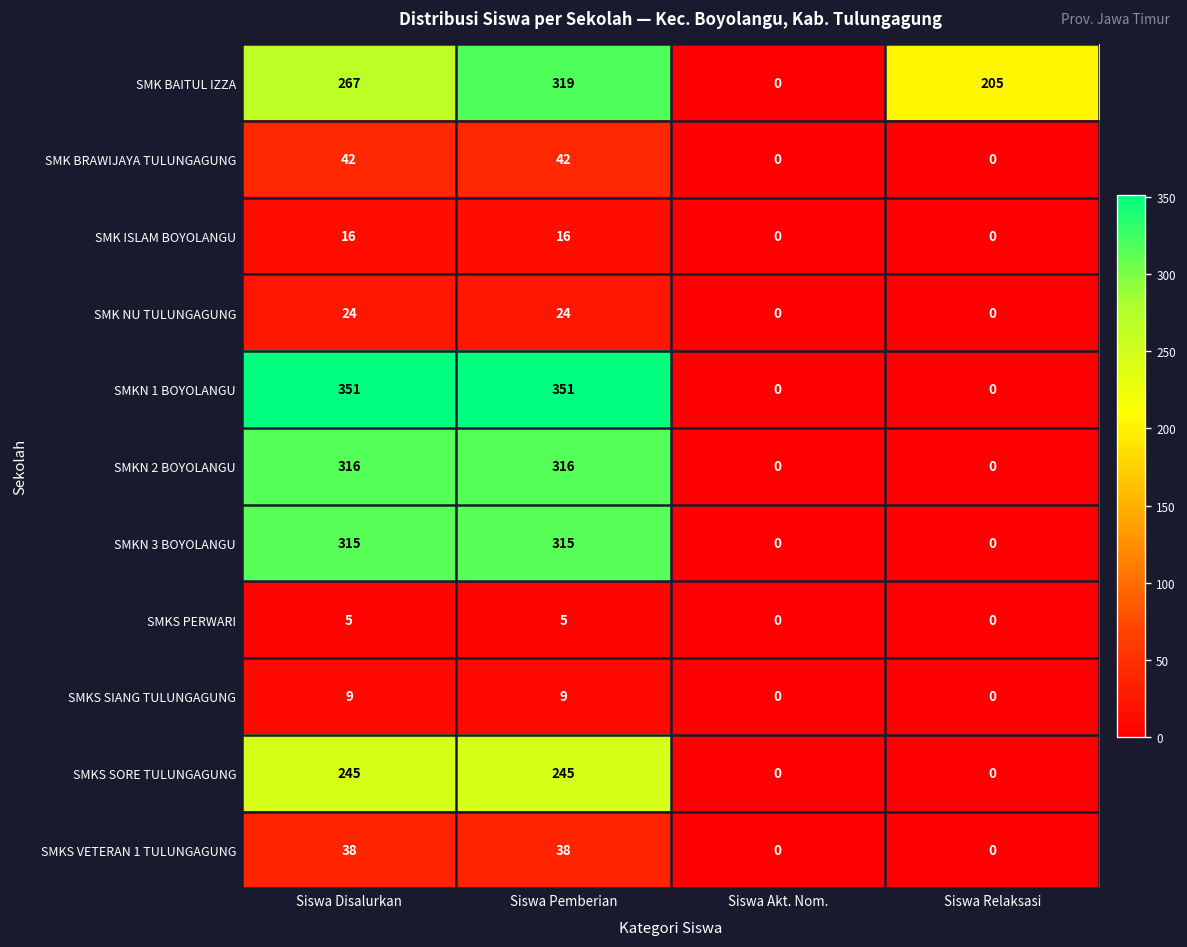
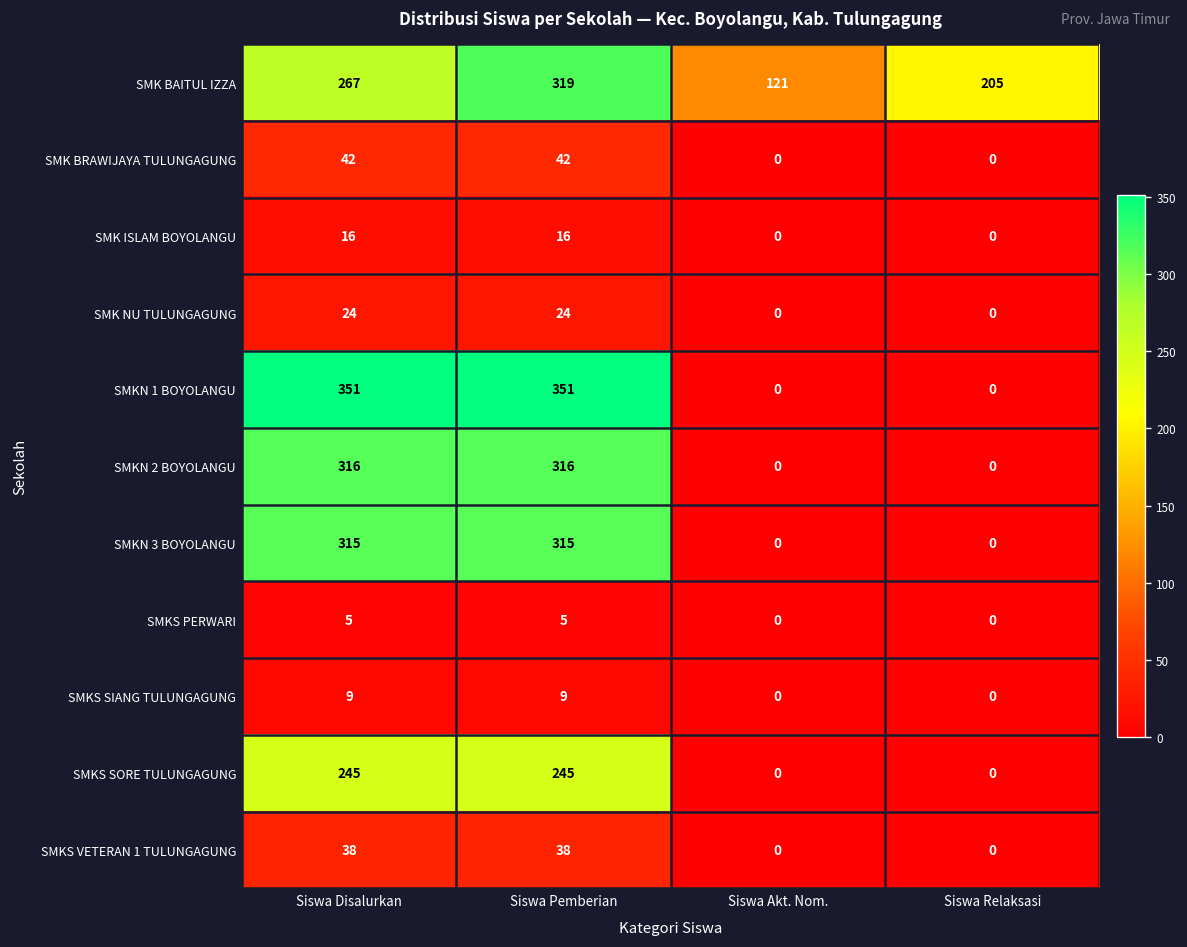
SMK BAITUL IZZA, Siswa Akt. Nom.: 0 -> 121
